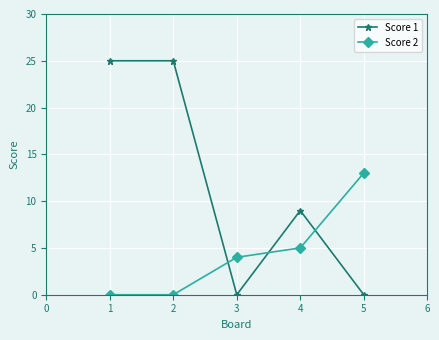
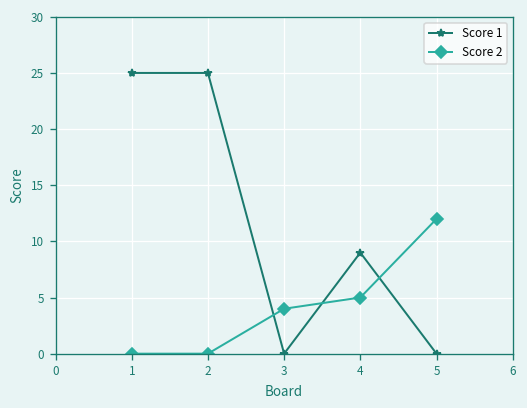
Score 2, 5: 13 -> 12
